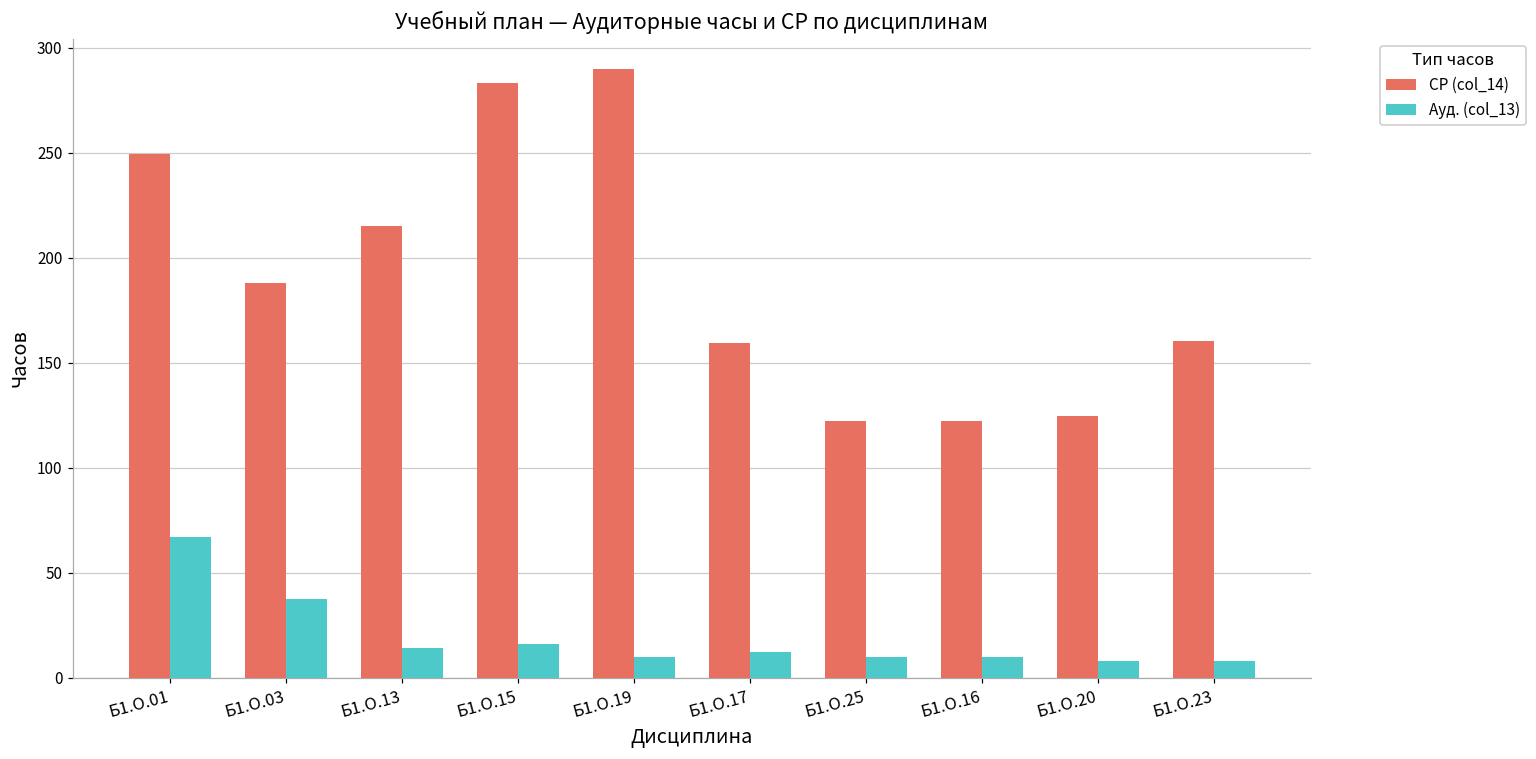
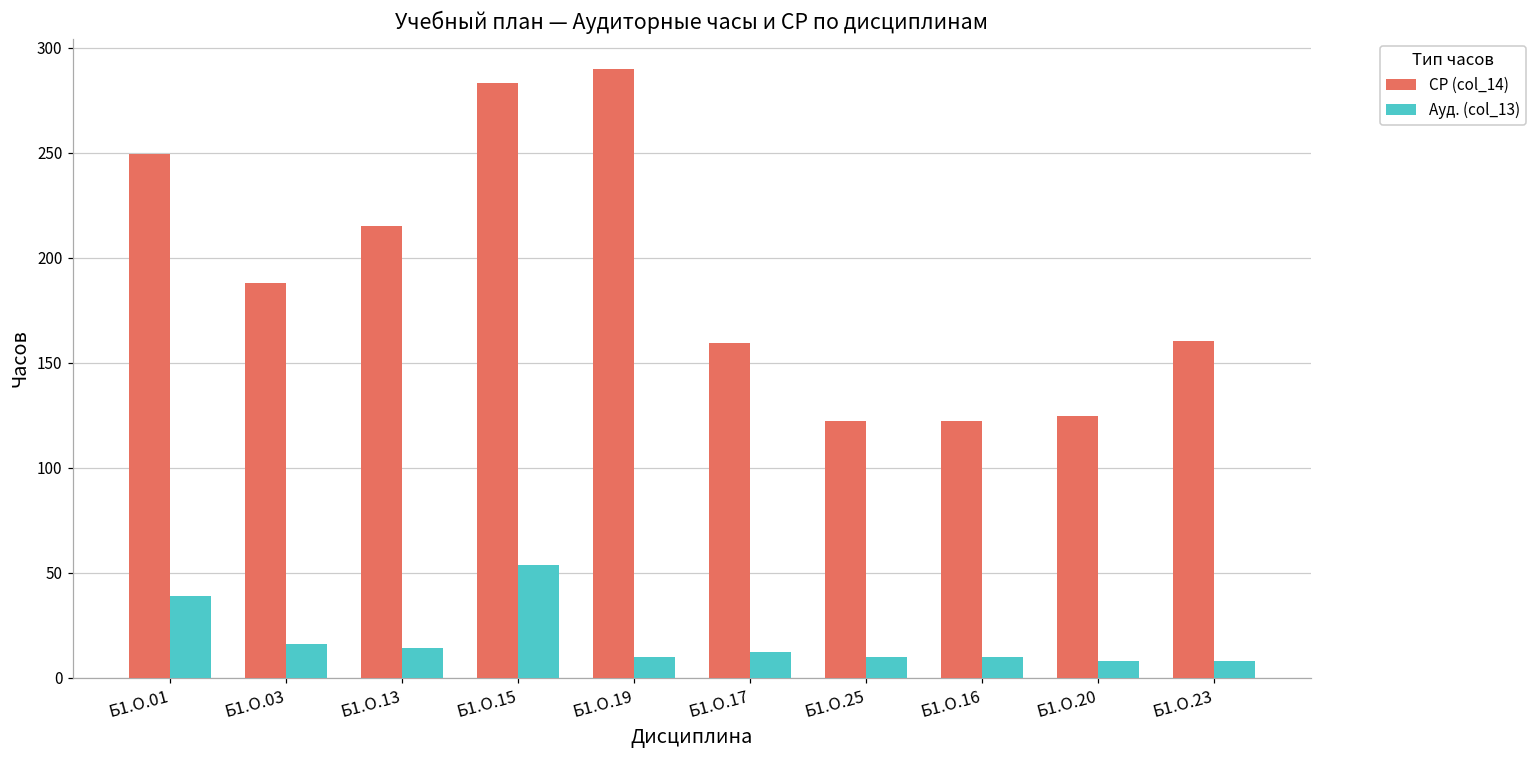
Ауд. (col_13), Б1.О.01: 67 -> 39
Ауд. (col_13), Б1.О.03: 38 -> 16
Ауд. (col_13), Б1.О.15: 16 -> 54
